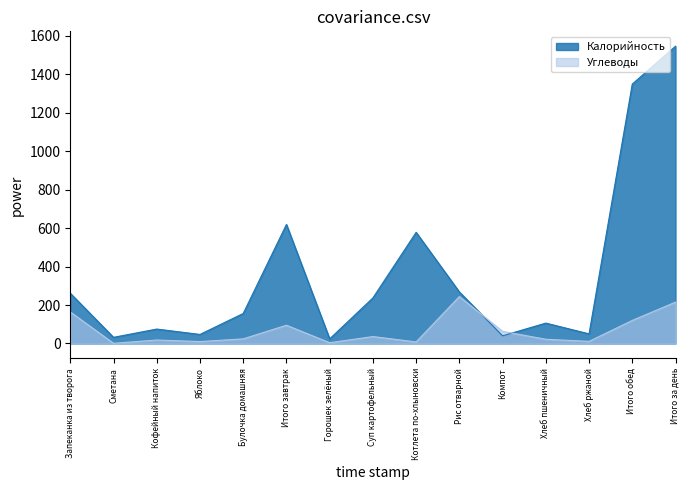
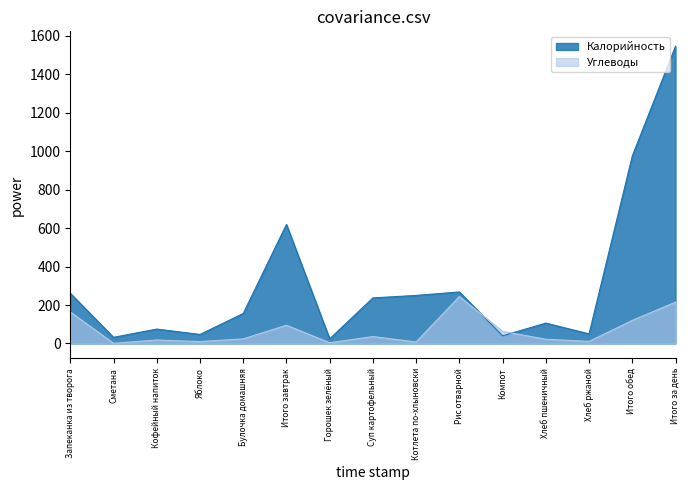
Калорийность, Котлета по-хлыновски: 580 -> 250
Калорийность, Итого обед: 1350 -> 980
